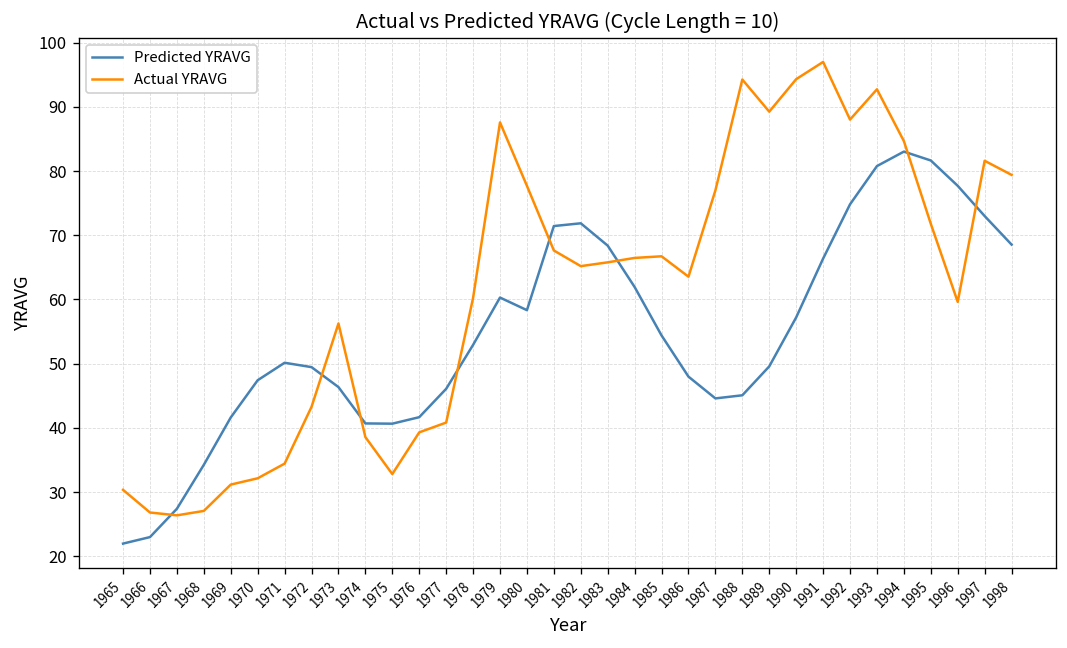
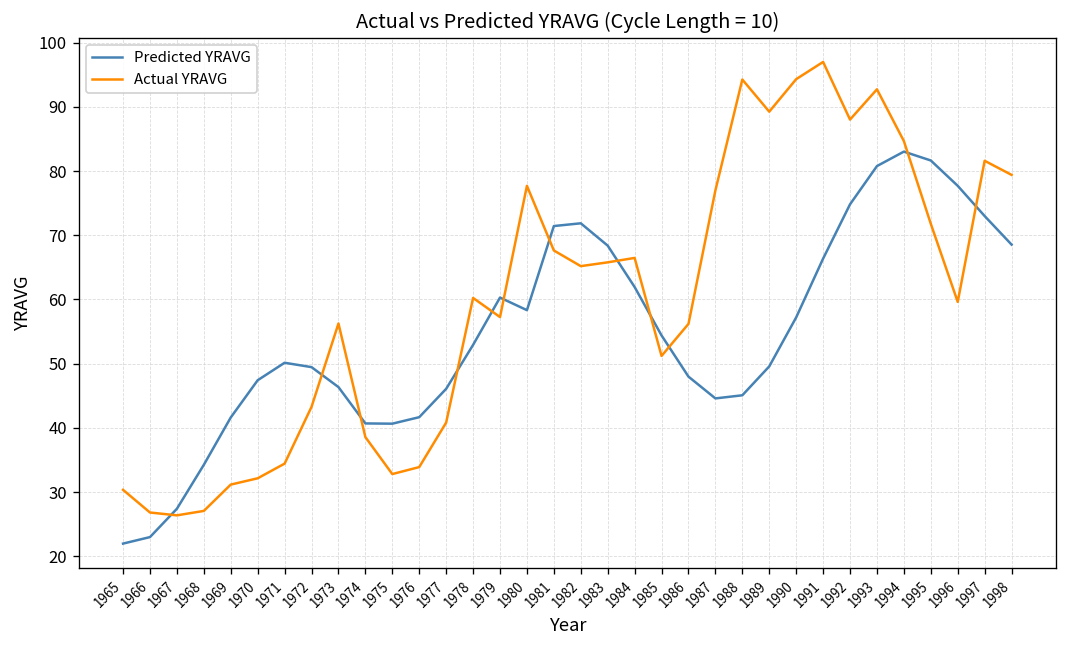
Actual YRAVG, 1976: 39 -> 34
Actual YRAVG, 1979: 88 -> 57
Actual YRAVG, 1985: 67 -> 51
Actual YRAVG, 1986: 64 -> 56
